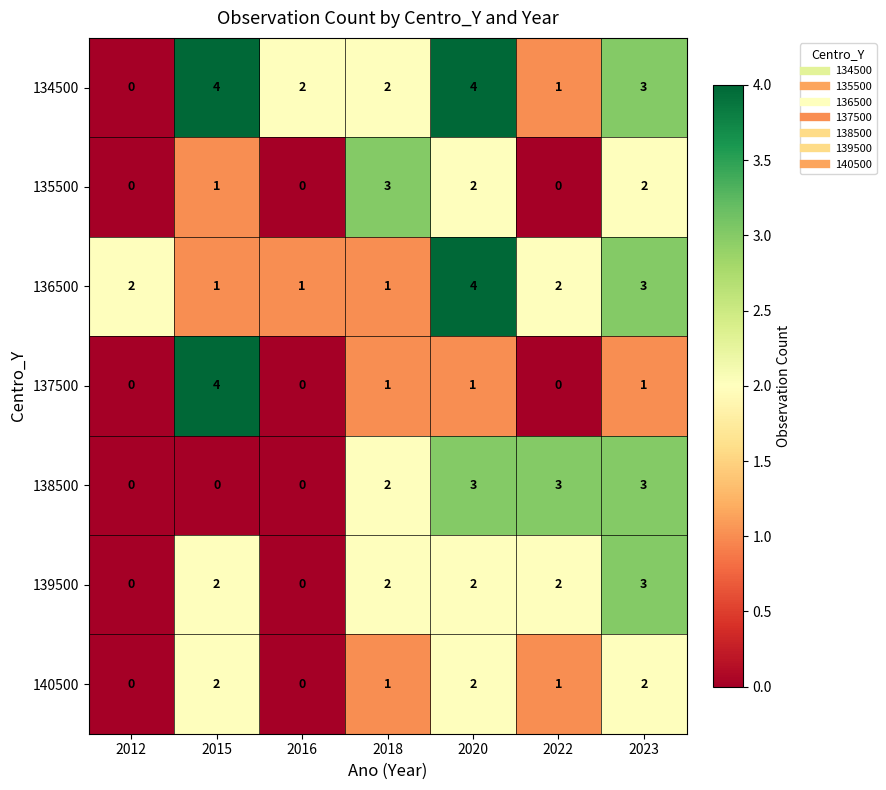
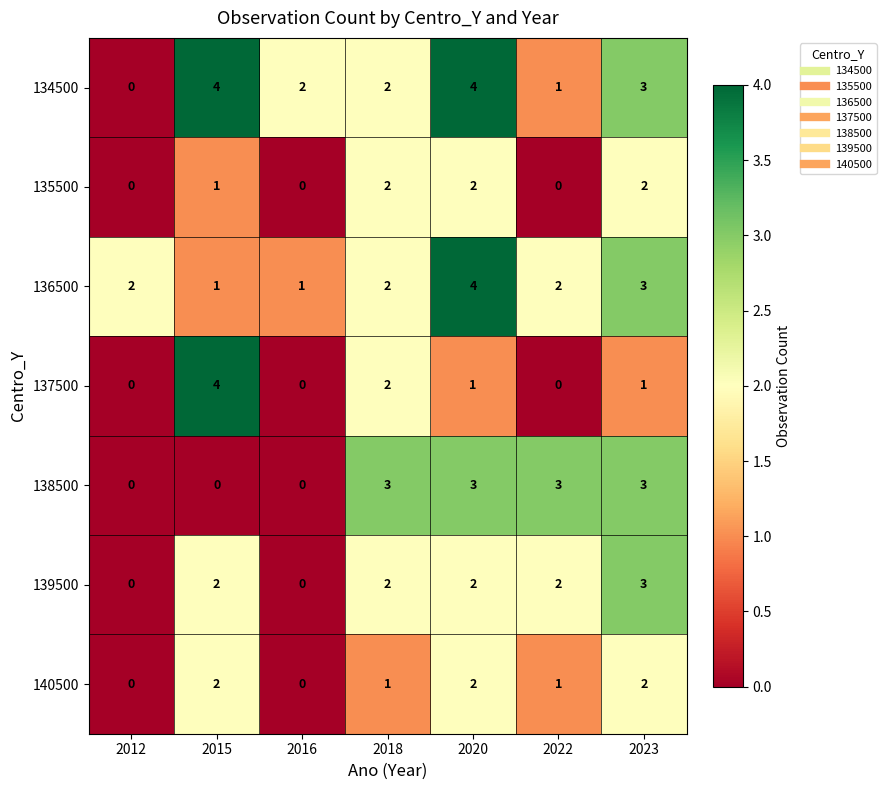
135500, 2018: 3 -> 2
136500, 2018: 1 -> 2
137500, 2018: 1 -> 2
138500, 2018: 2 -> 3
